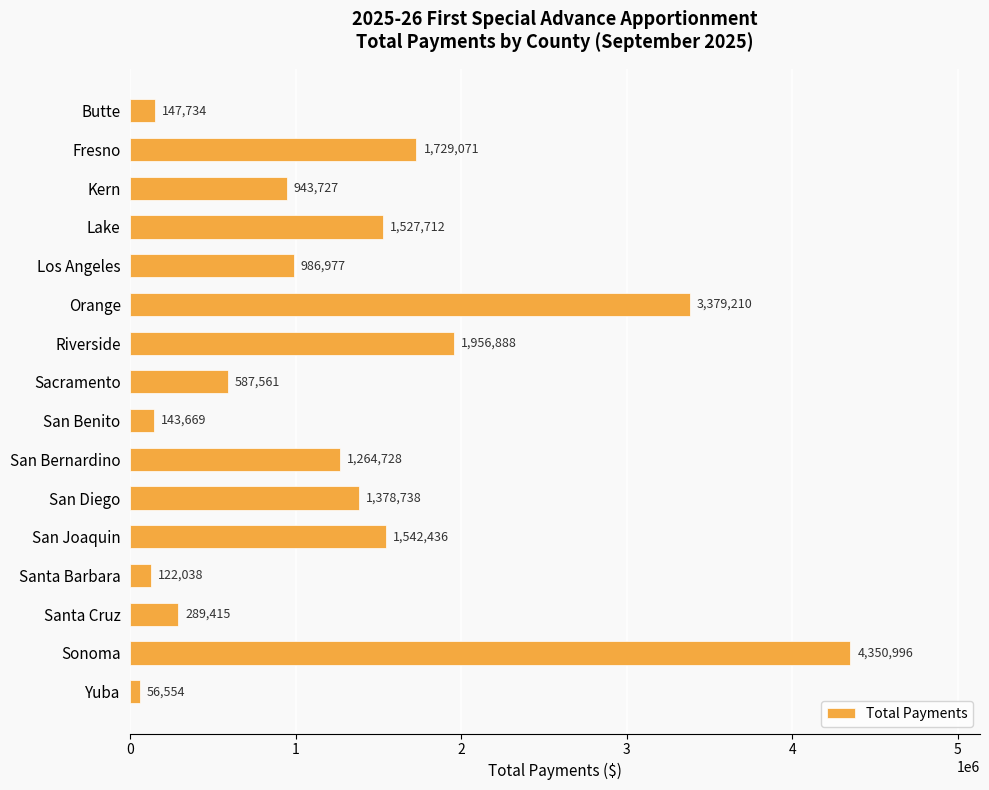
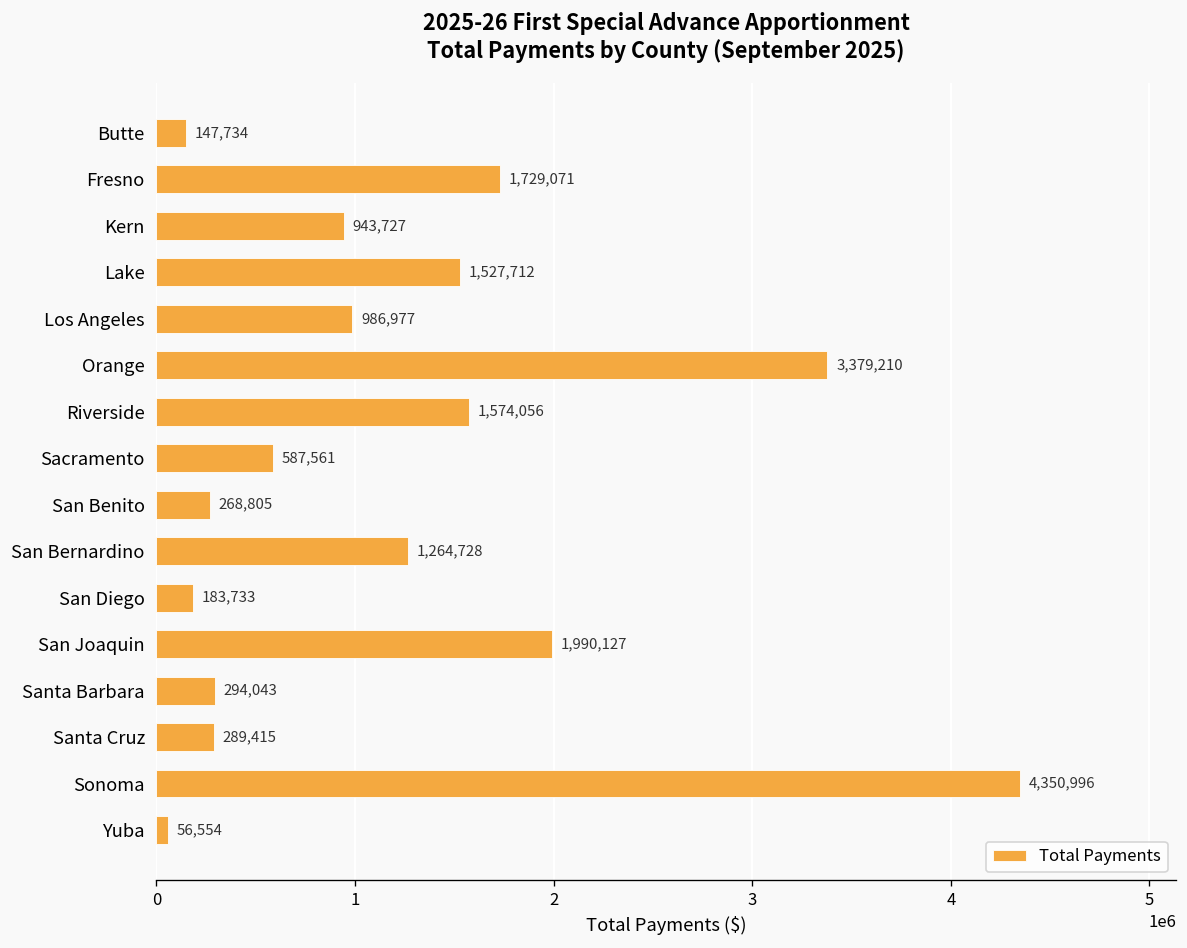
Riverside: 1,956,888 -> 1,574,056
San Benito: 143,669 -> 268,805
San Diego: 1,378,738 -> 183,733
San Joaquin: 1,542,436 -> 1,990,127
Santa Barbara: 122,038 -> 294,043
